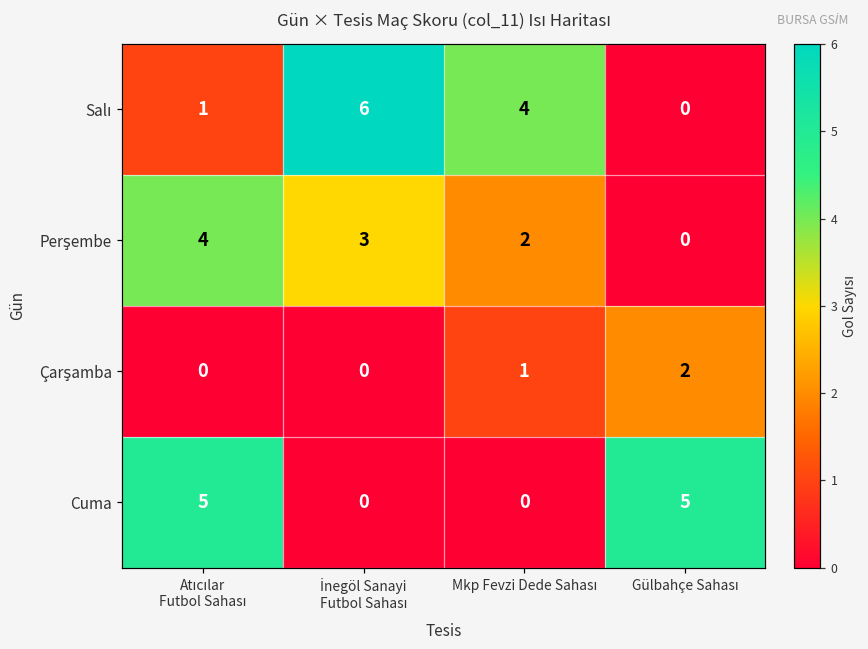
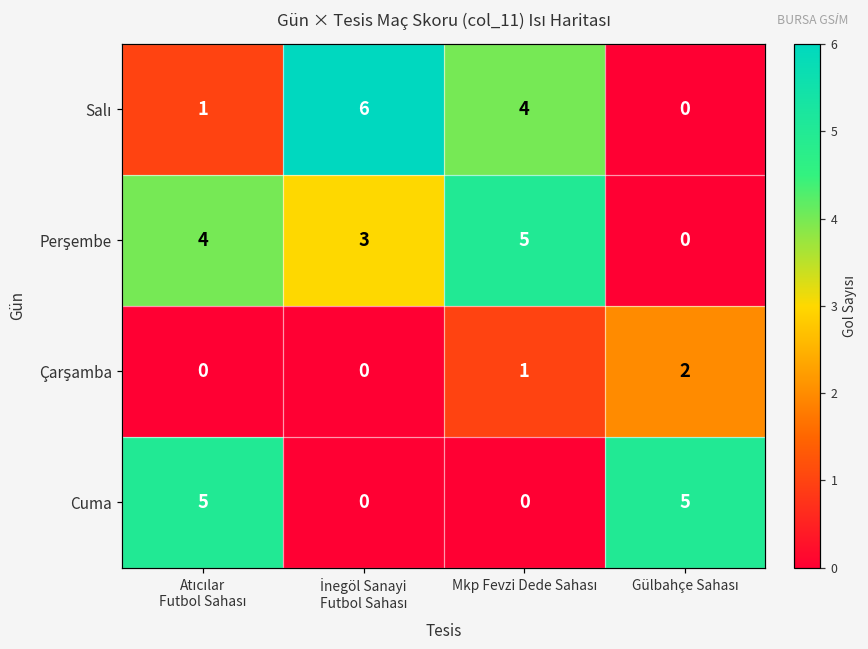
Perşembe, Mkp Fevzi Dede Sahası: 2 -> 5
